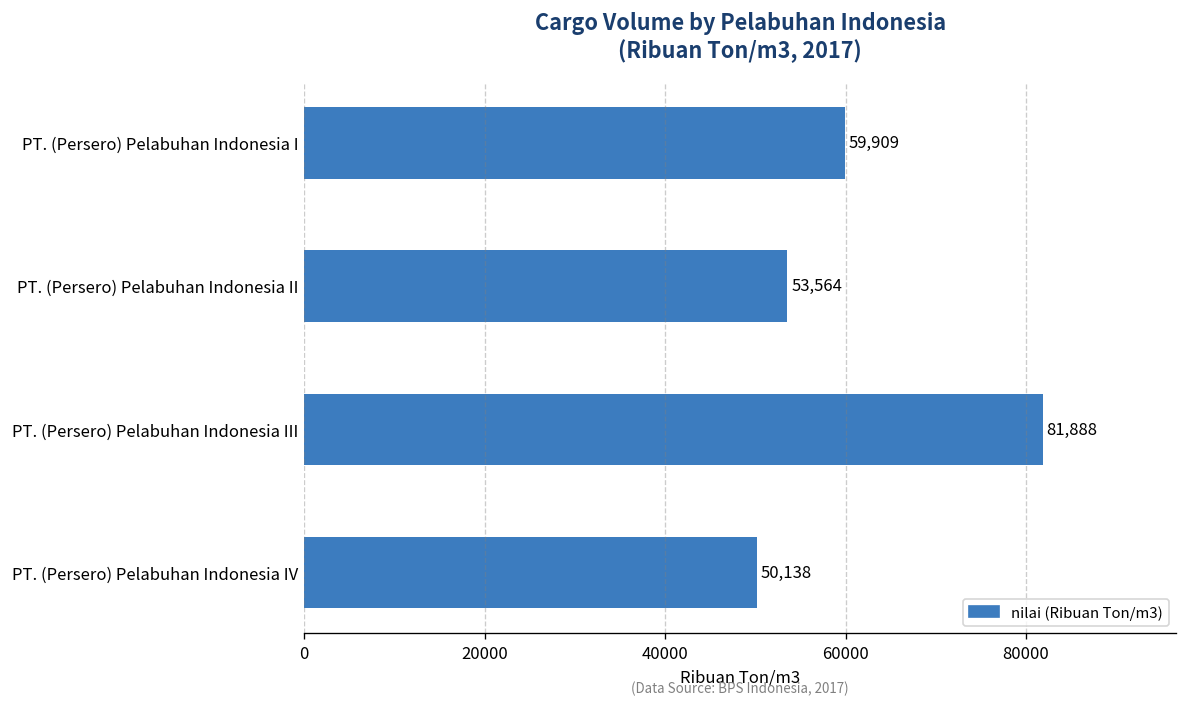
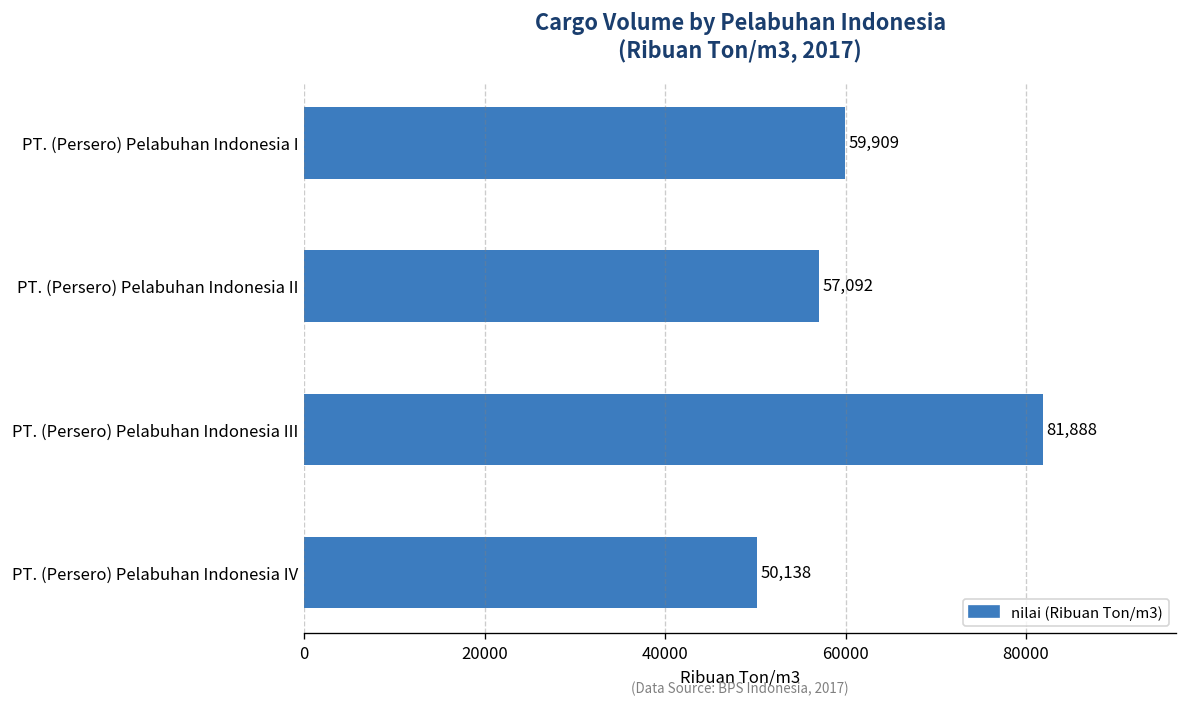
PT. (Persero) Pelabuhan Indonesia II: 53,564 -> 57,092
